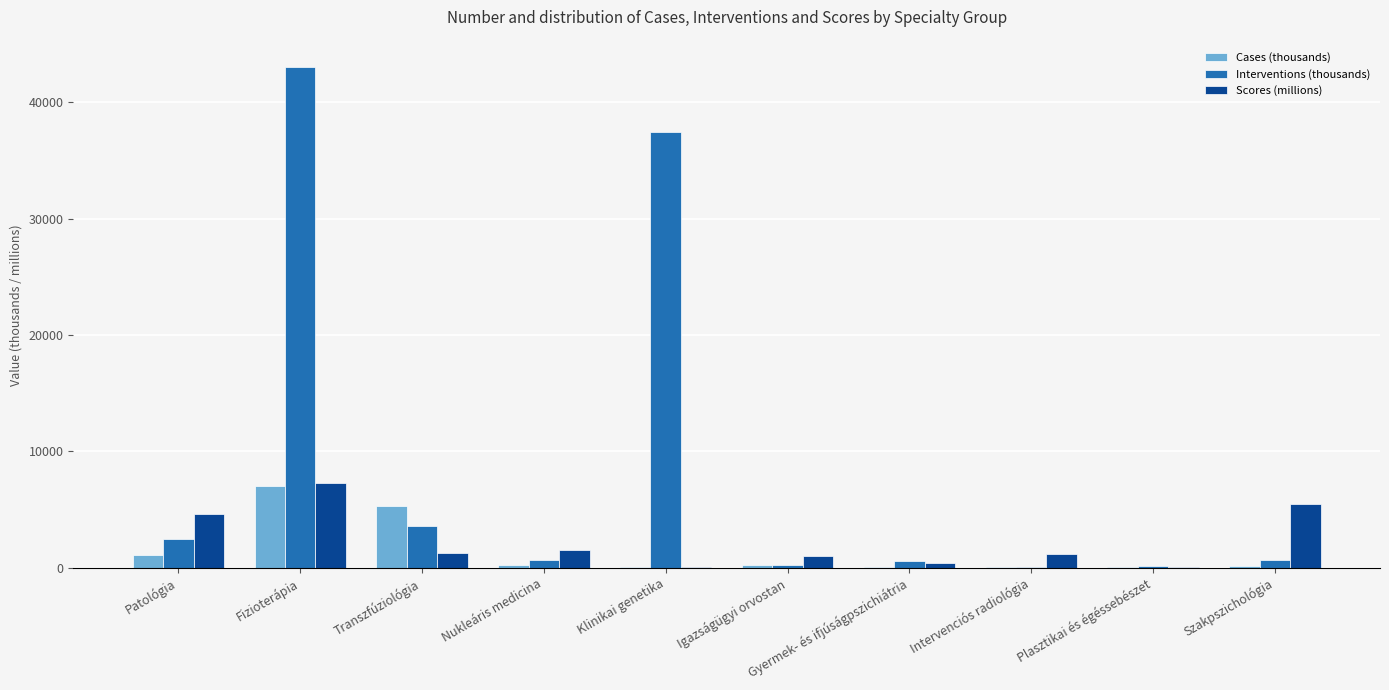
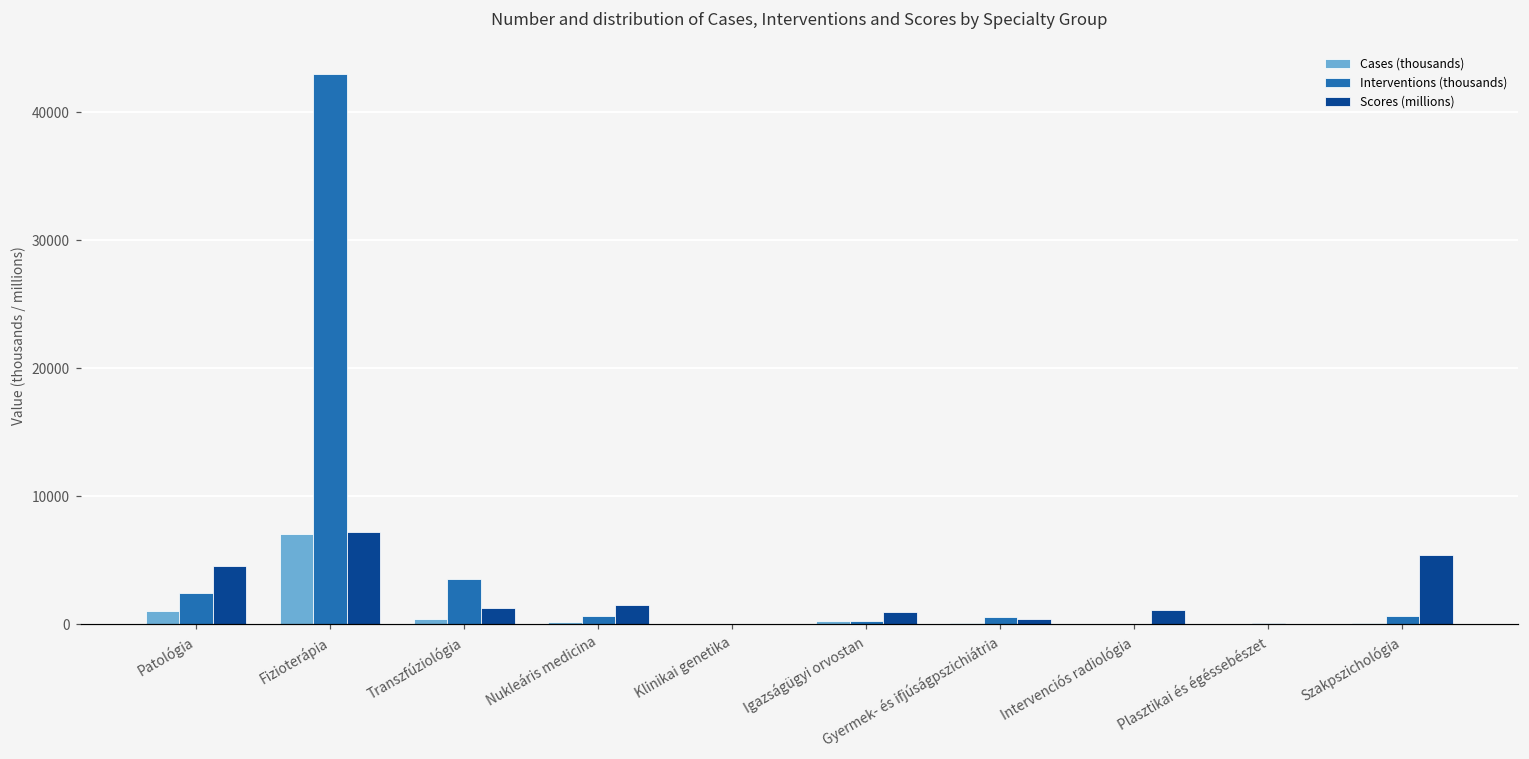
Cases (thousands), Transzfúziológia: 5300 -> 400
Interventions (thousands), Klinikai genetika: 37400 -> 0
